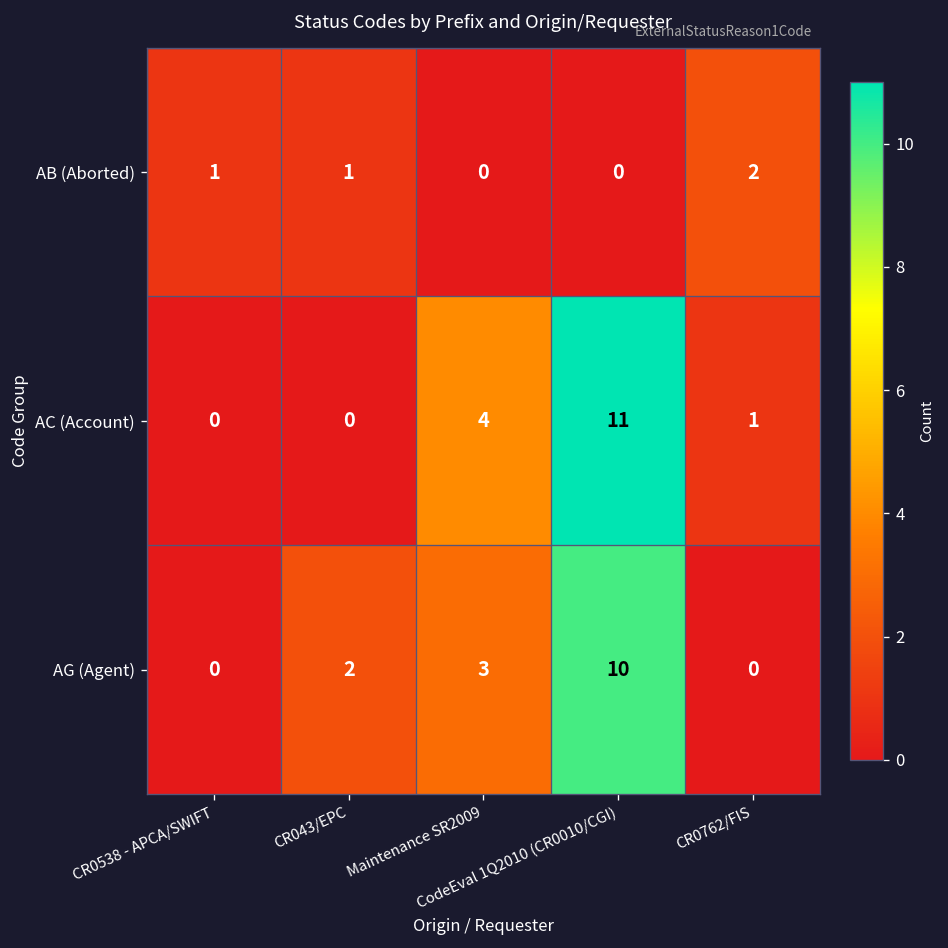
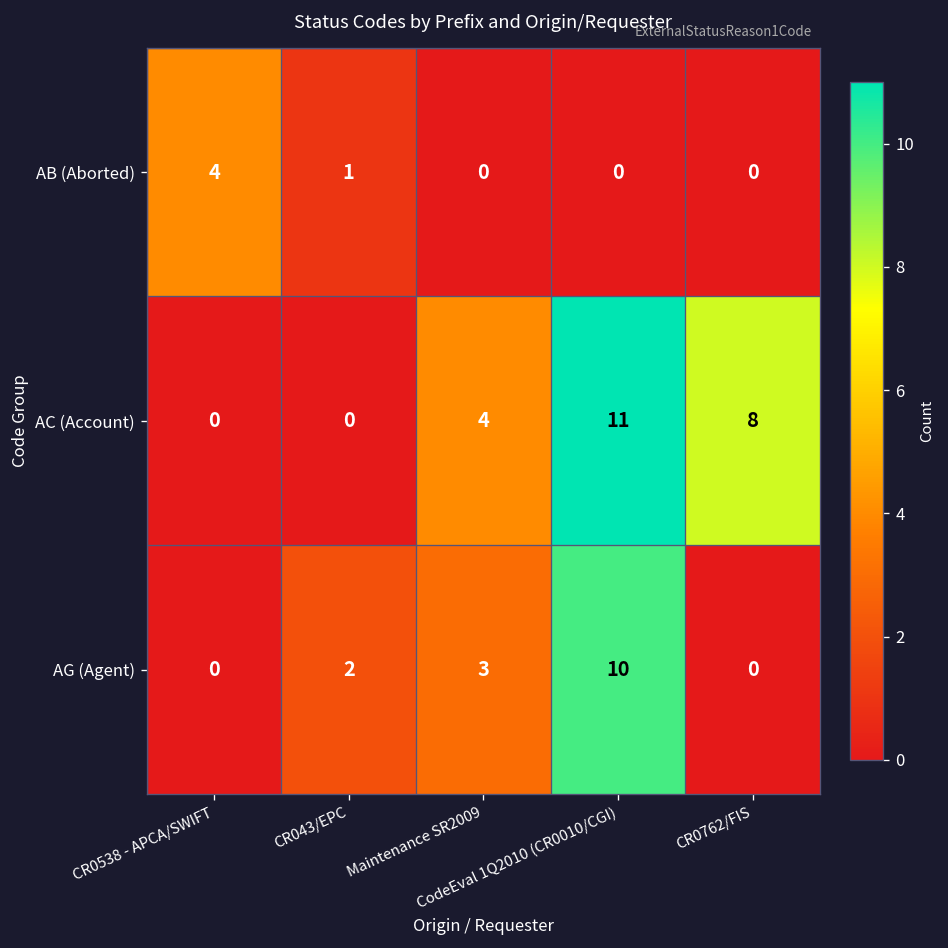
AB (Aborted), CR0538 - APCA/SWIFT: 1 -> 4
AB (Aborted), CR0762/FIS: 2 -> 0
AC (Account), CR0762/FIS: 1 -> 8
